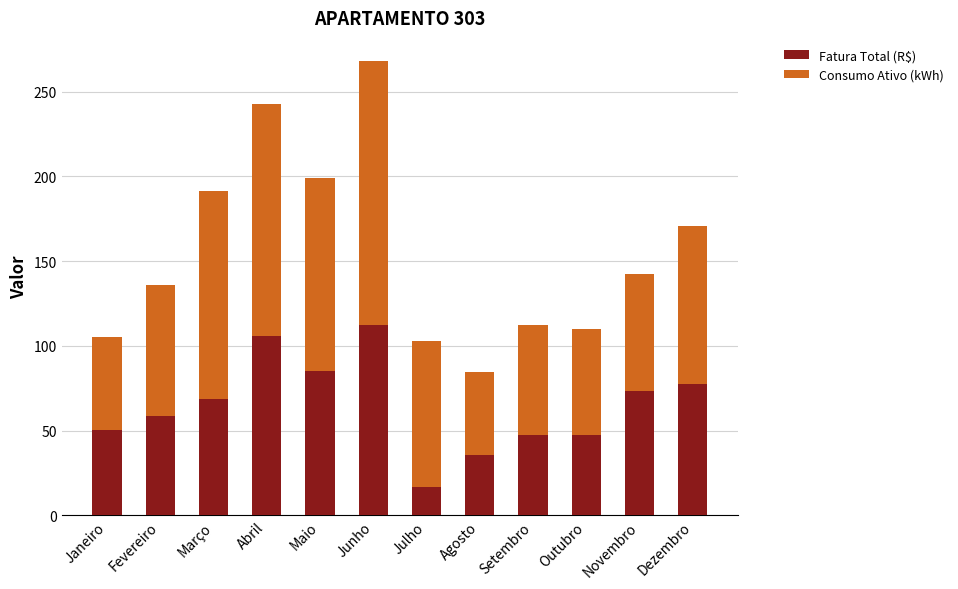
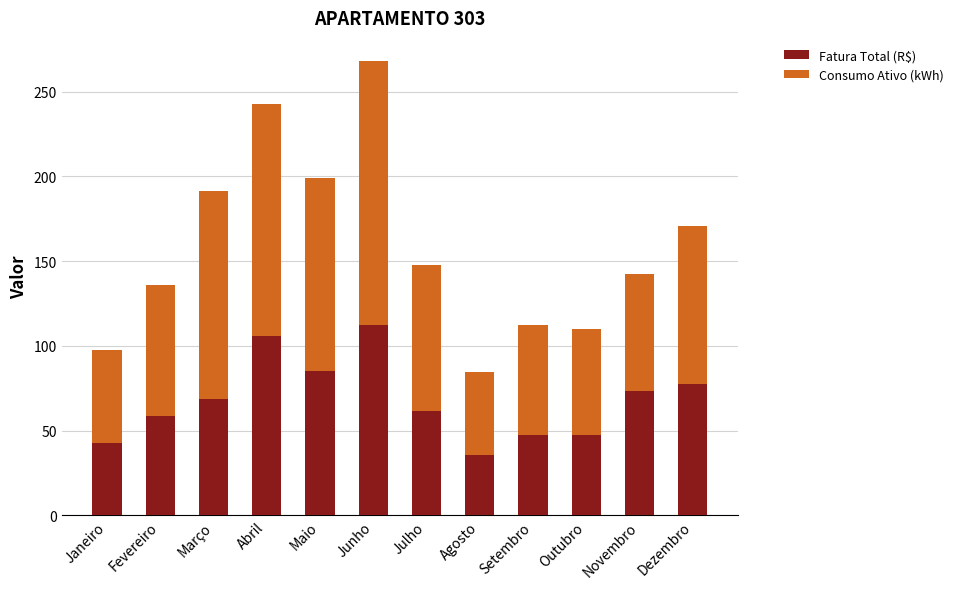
Fatura Total (R$), Janeiro: 51 -> 43
Fatura Total (R$), Julho: 17 -> 62
